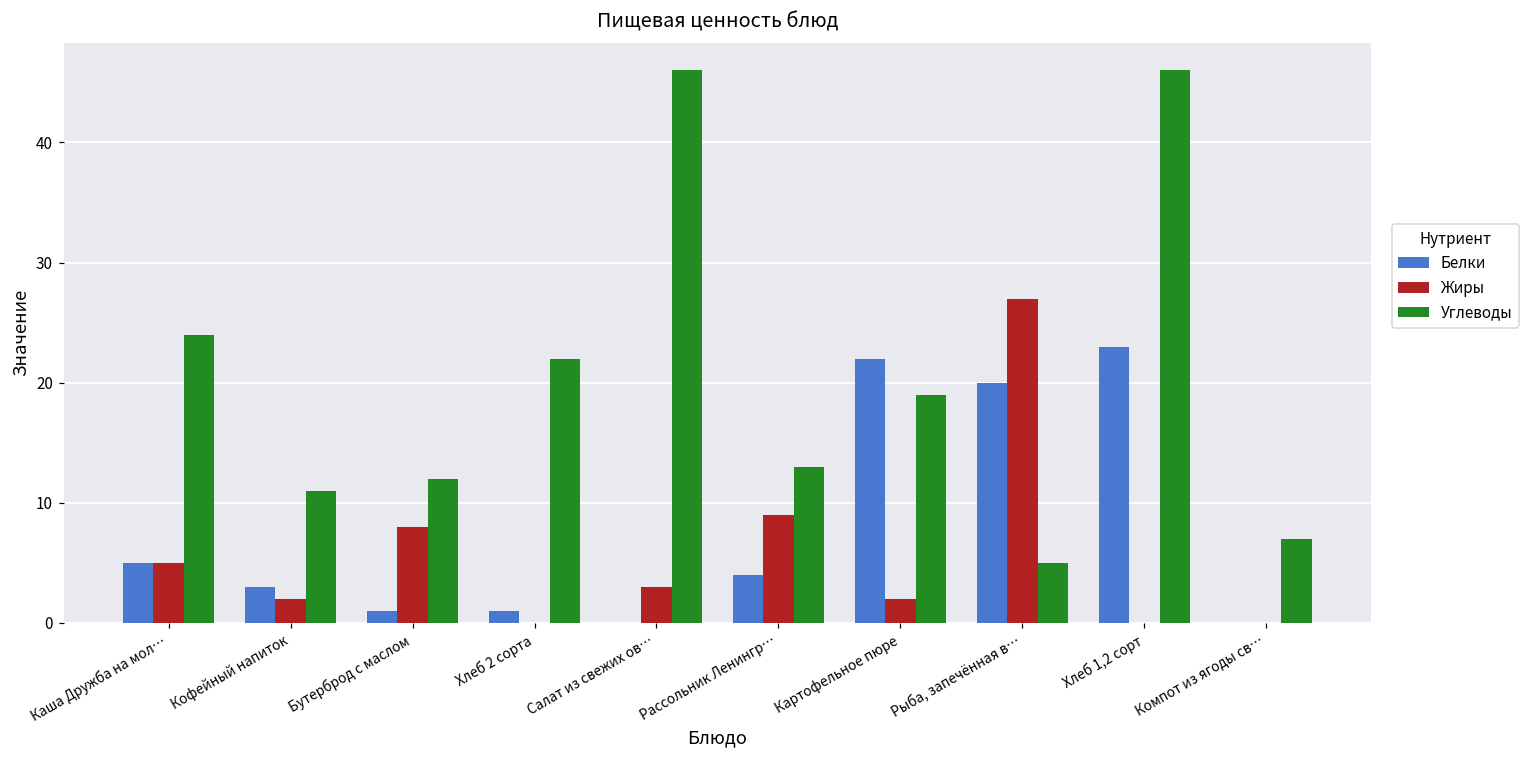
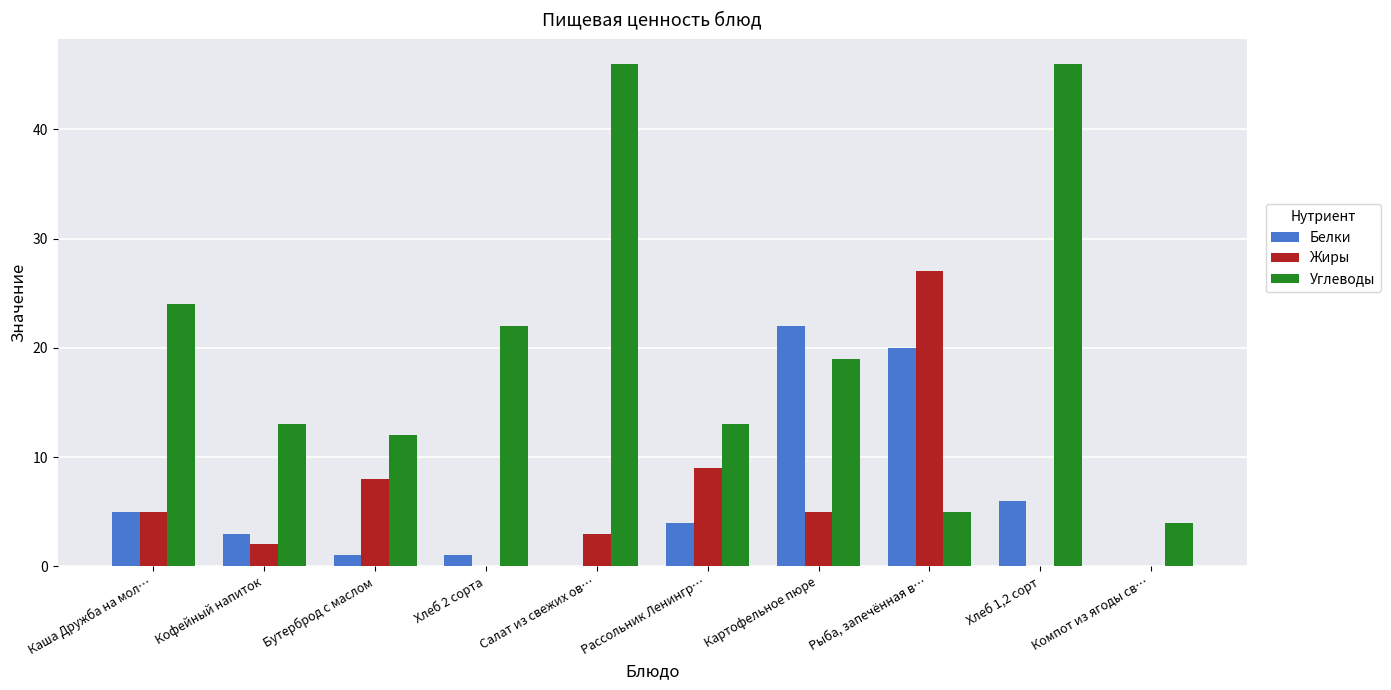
Углеводы, Кофейный напиток: 11 -> 13
Жиры, Картофельное пюре: 2 -> 5
Белки, Хлеб 1,2 сорт: 23 -> 6
Углеводы, Компот из ягоды св…: 7 -> 4
